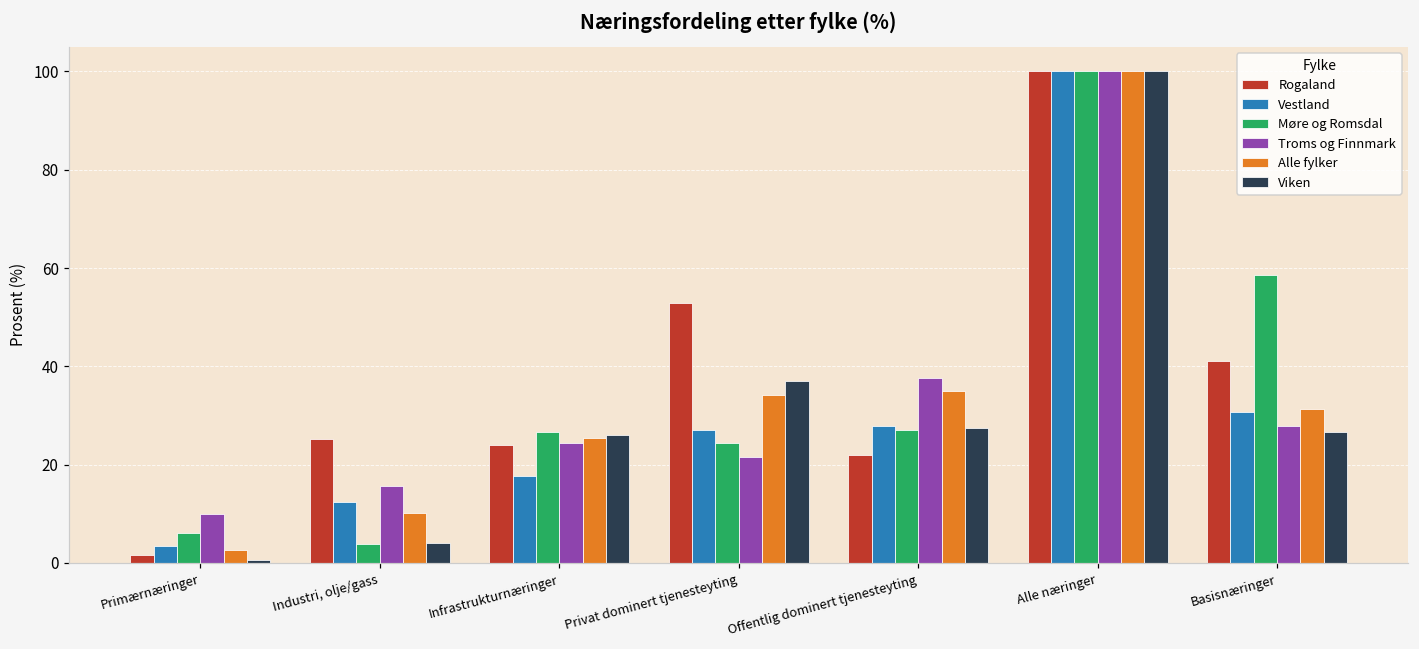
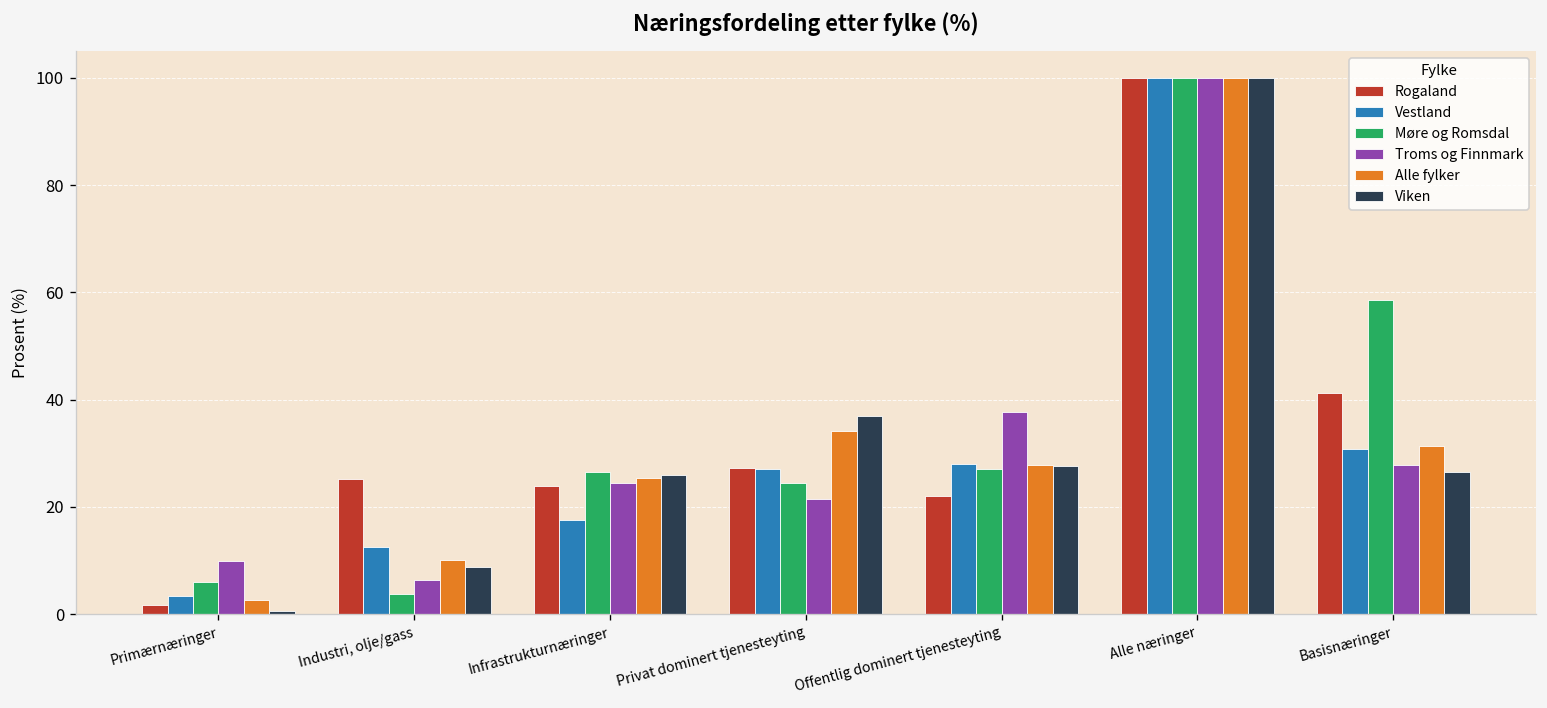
Troms og Finnmark, Industri, olje/gass: 16 -> 6
Viken, Industri, olje/gass: 4 -> 9
Rogaland, Privat dominert tjenesteyting: 53 -> 27
Alle fylker, Offentlig dominert tjenesteyting: 35 -> 28
